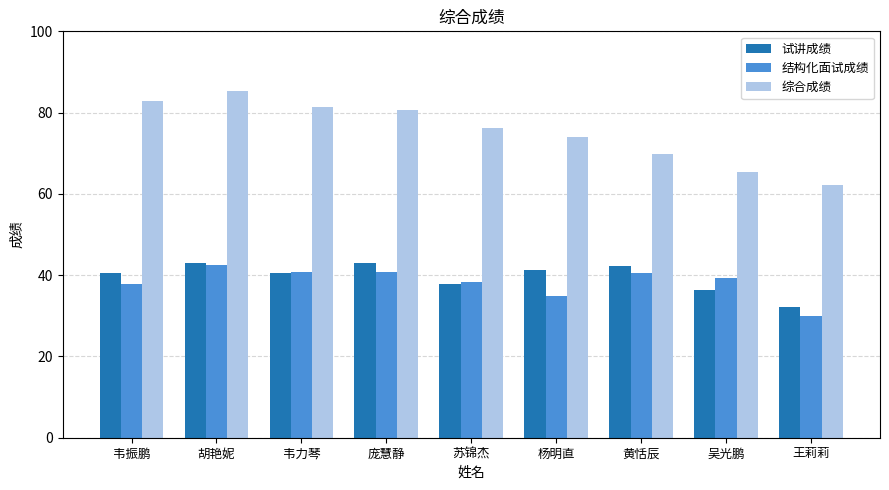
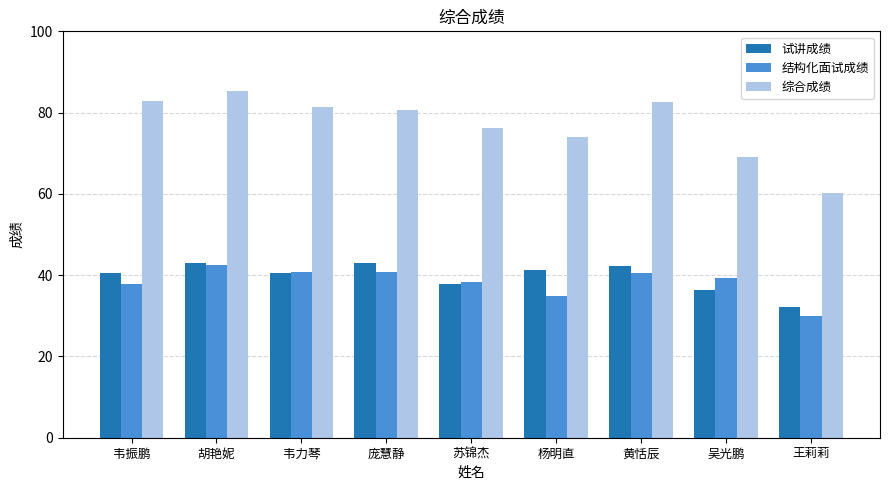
综合成绩, 黄恬辰: 70 -> 83
综合成绩, 吴光鹏: 65 -> 69
综合成绩, 王莉莉: 62 -> 60
